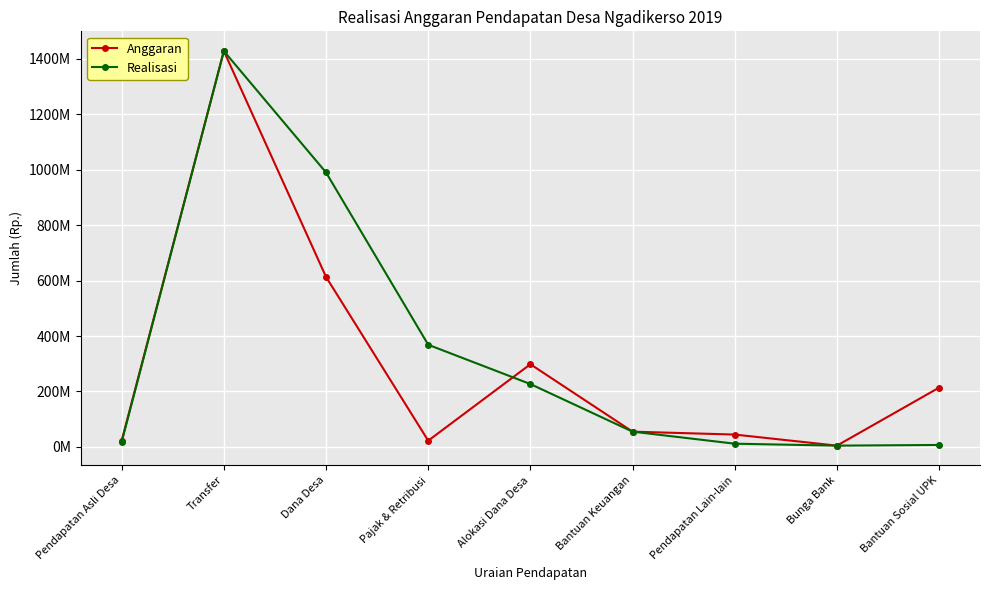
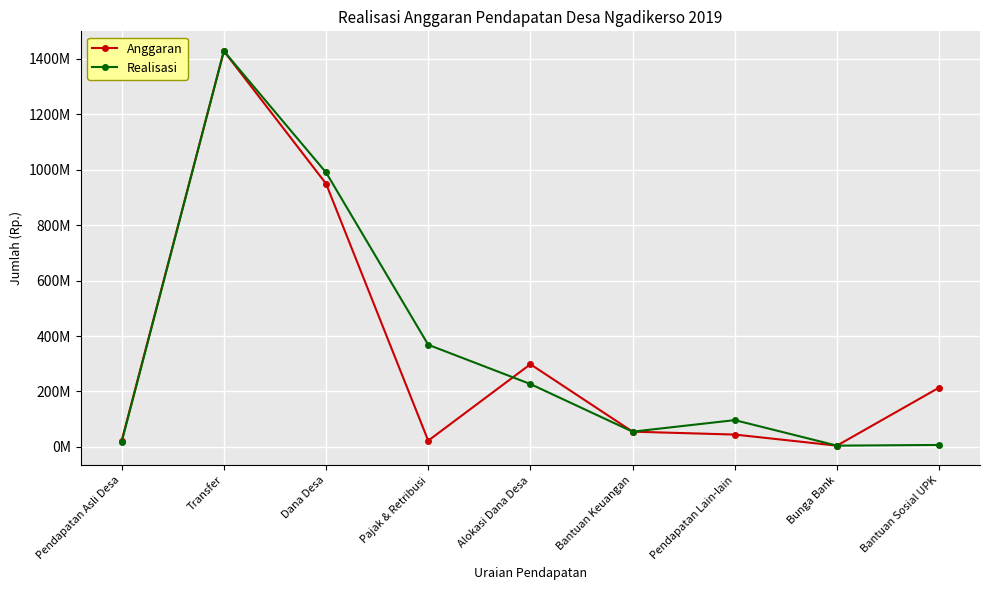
Anggaran, Dana Desa: 610000000 -> 950000000
Realisasi, Pendapatan Lain-lain: 10000000 -> 100000000
